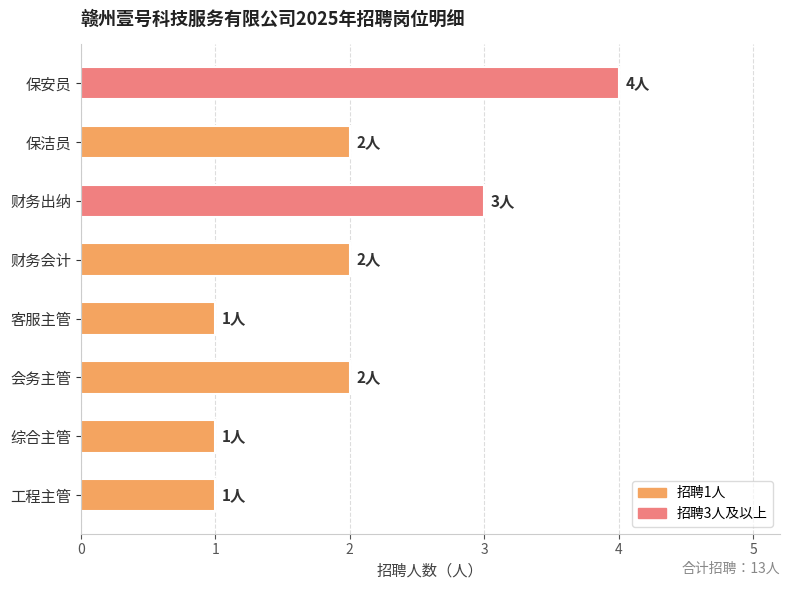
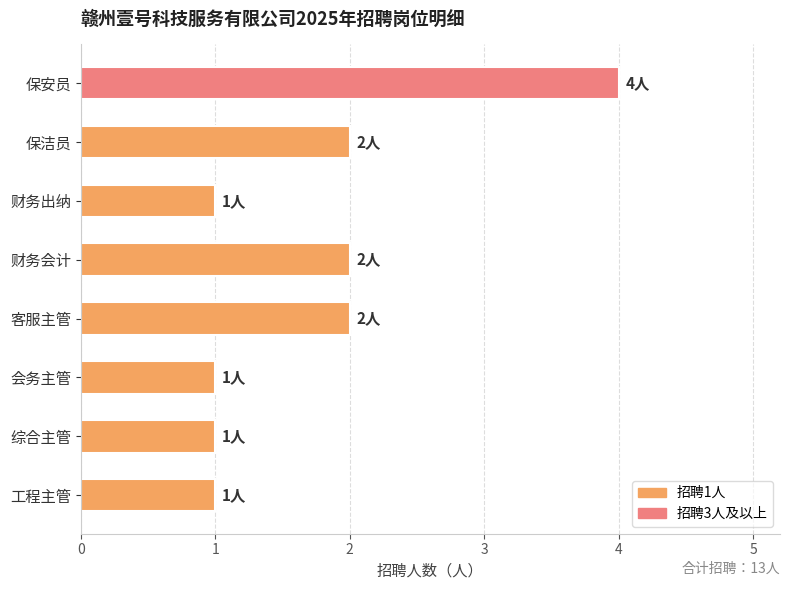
财务出纳: 3人 -> 1人
客服主管: 1人 -> 2人
会务主管: 2人 -> 1人
